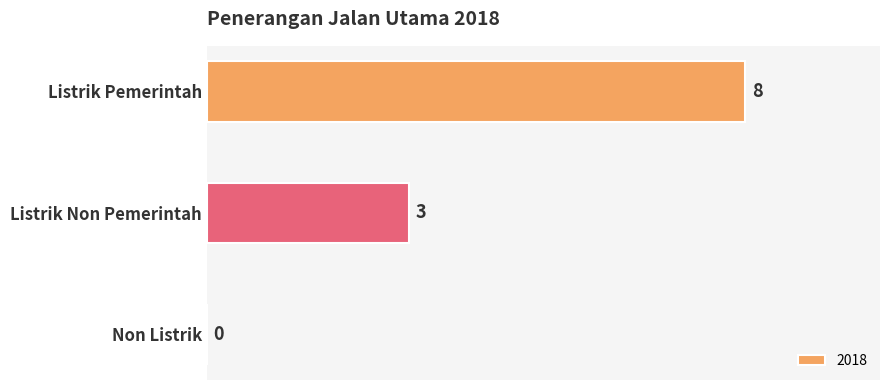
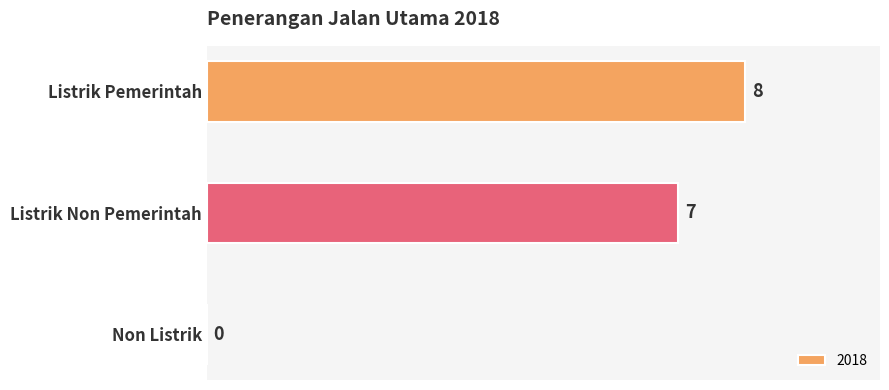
Listrik Non Pemerintah: 3 -> 7
